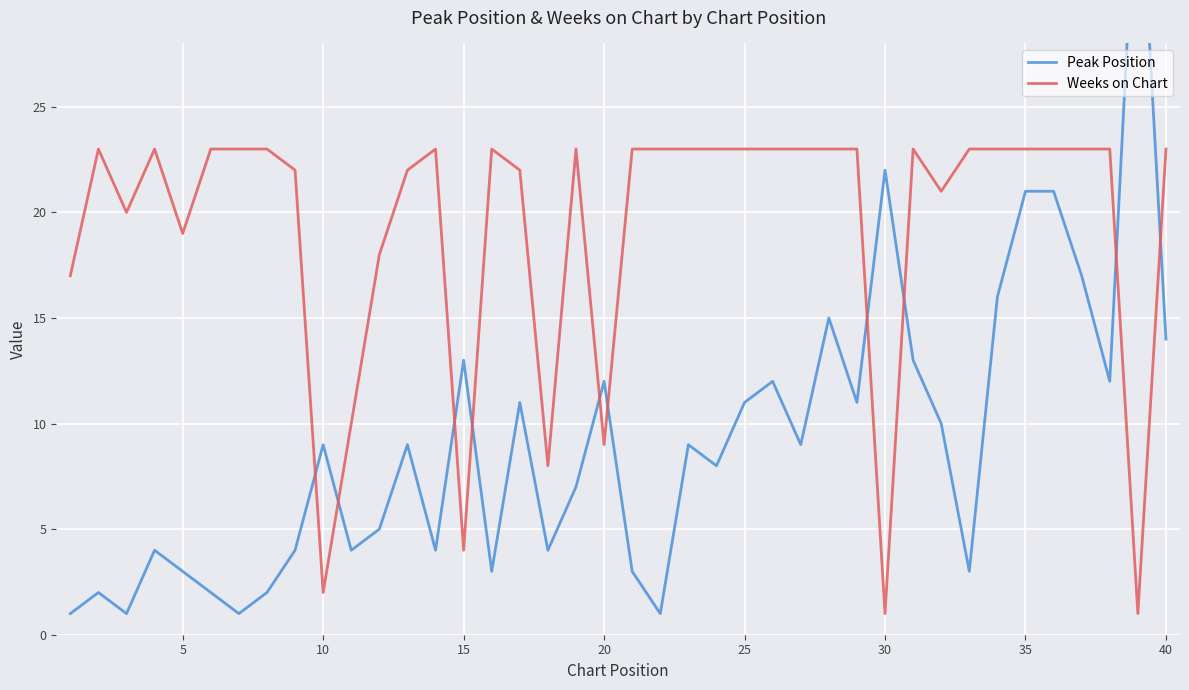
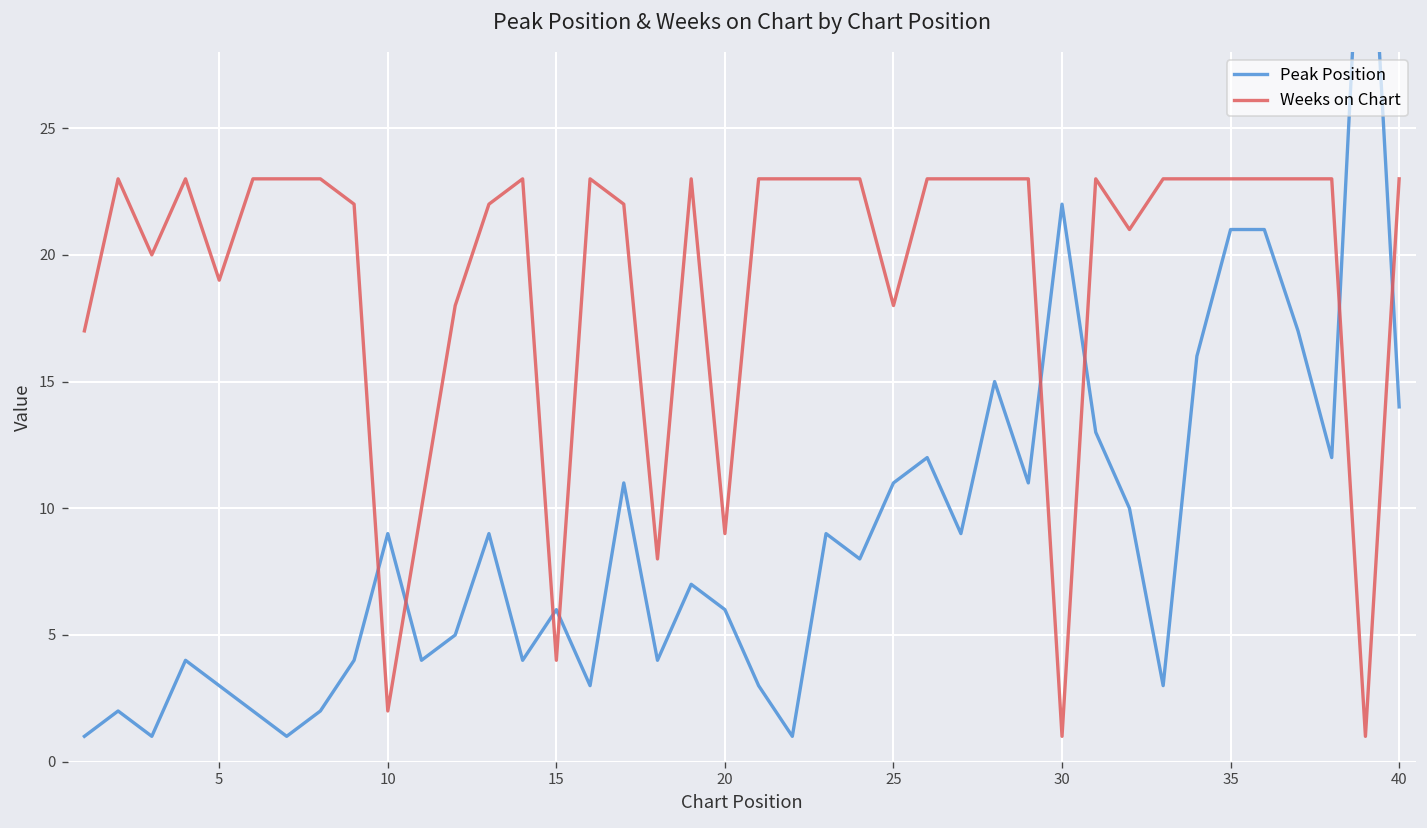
Peak Position, 15: 13 -> 6
Peak Position, 20: 12 -> 6
Weeks on Chart, 25: 23 -> 18
